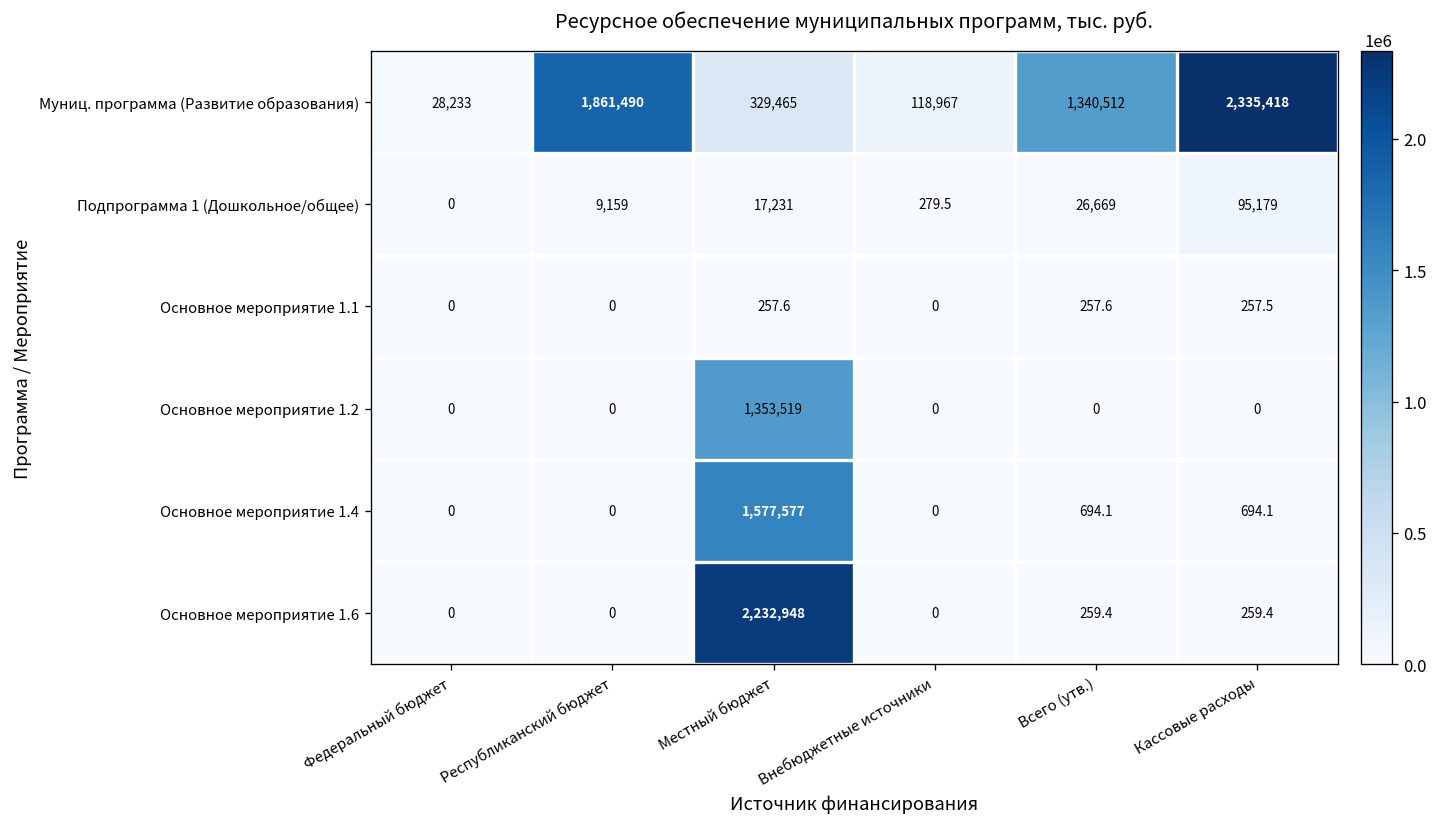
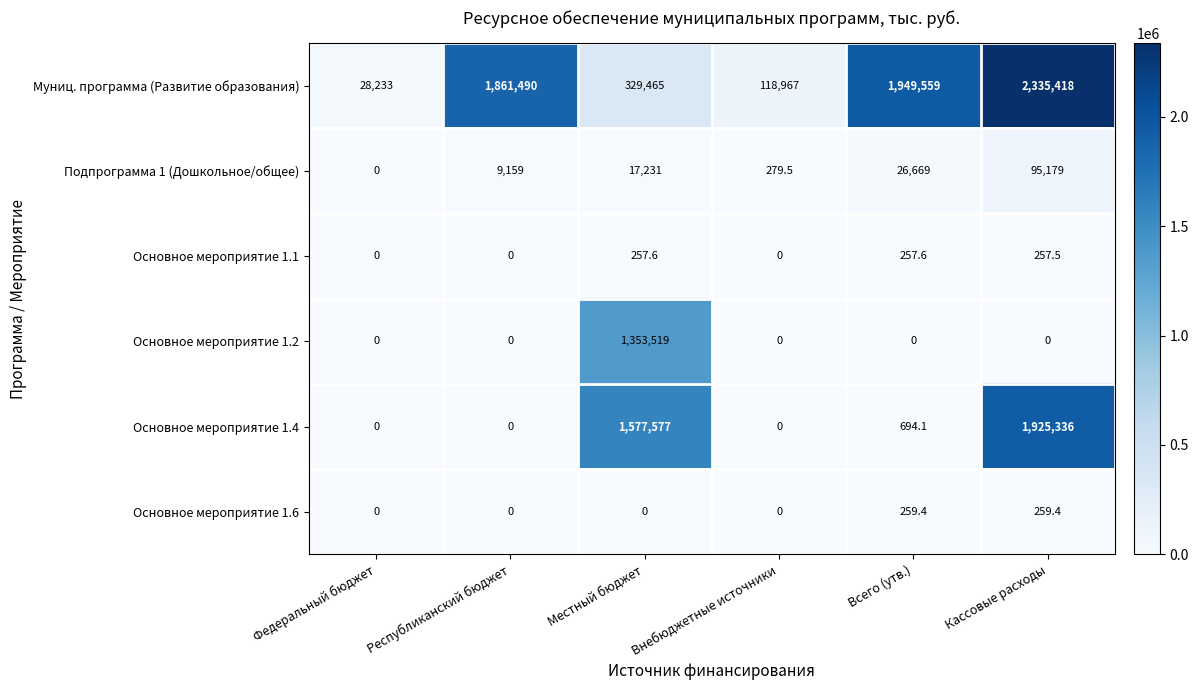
Муниц. программа (Развитие образования), Всего (утв.): 1,340,512 -> 1,949,559
Основное мероприятие 1.4, Кассовые расходы: 694.1 -> 1,925,336
Основное мероприятие 1.6, Местный бюджет: 2,232,948 -> 0
